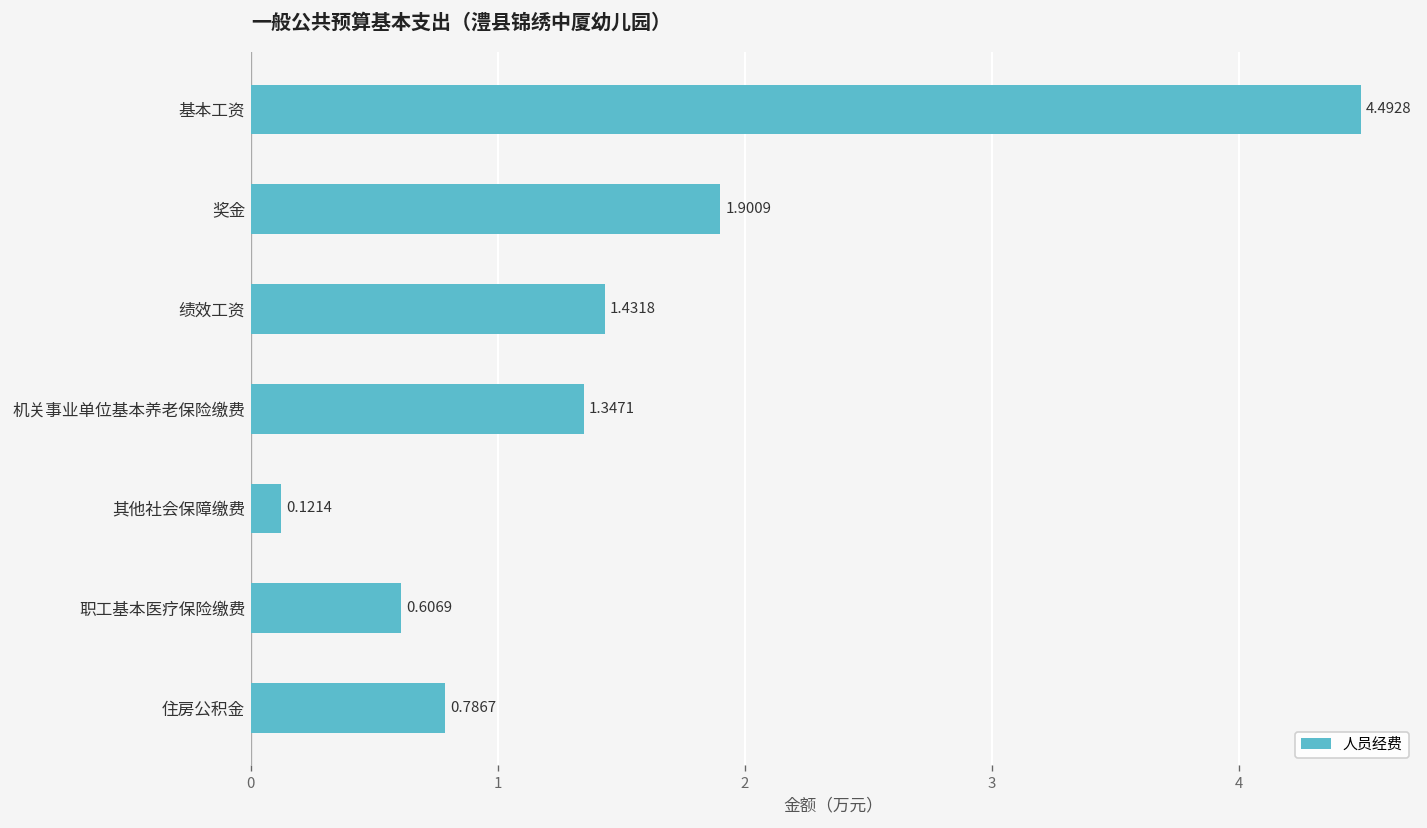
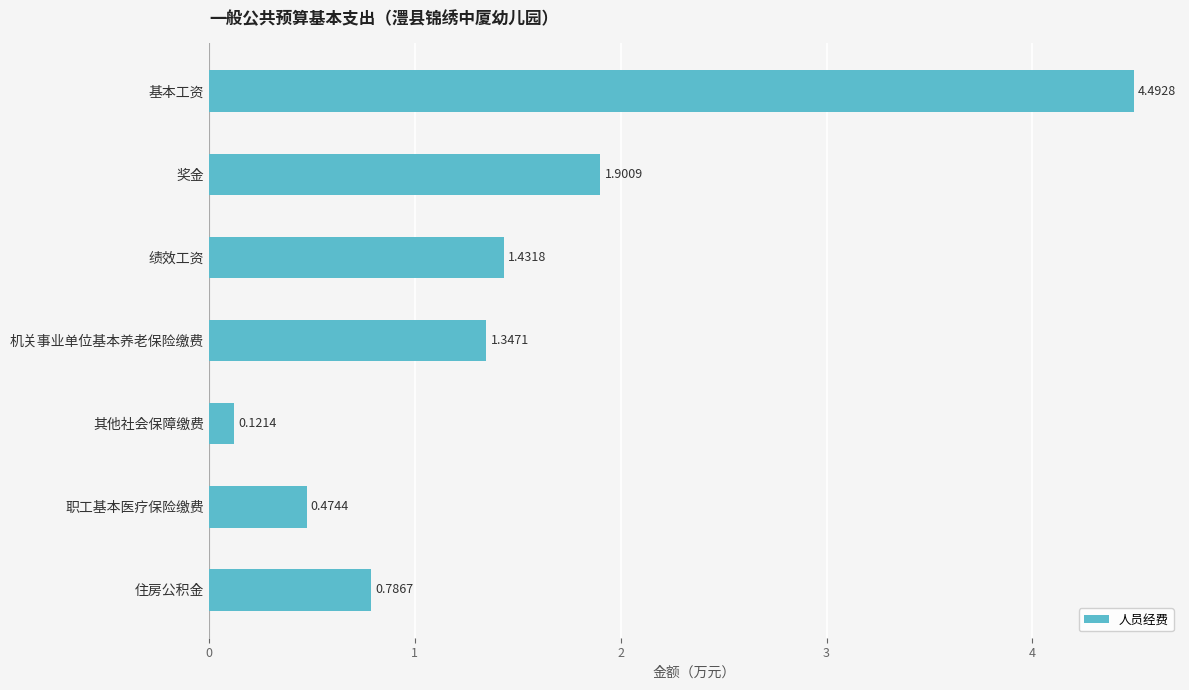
职工基本医疗保险缴费: 0.6069 -> 0.4744
